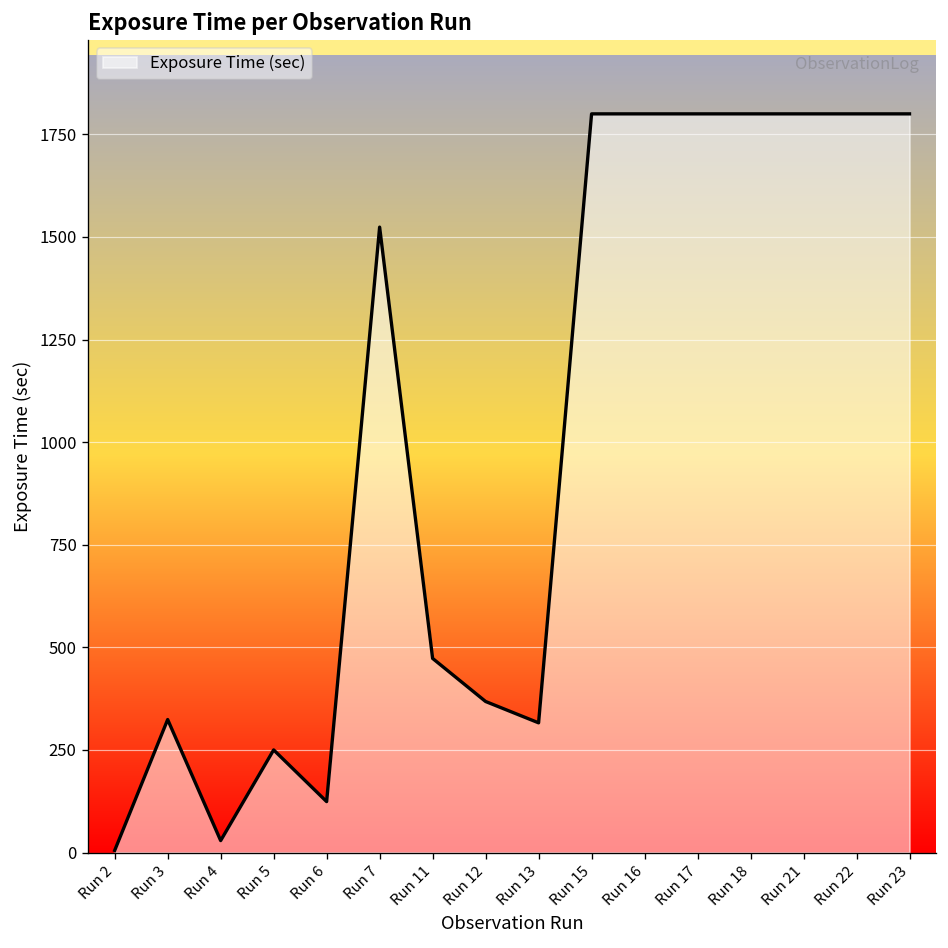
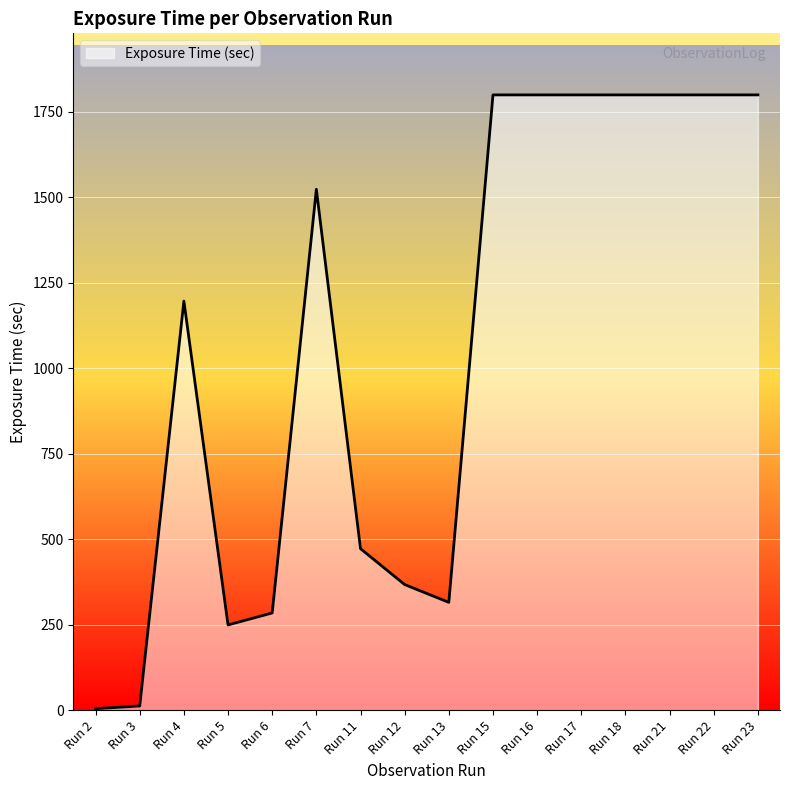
Run 3: 320 -> 10
Run 4: 30 -> 1200
Run 6: 120 -> 290
